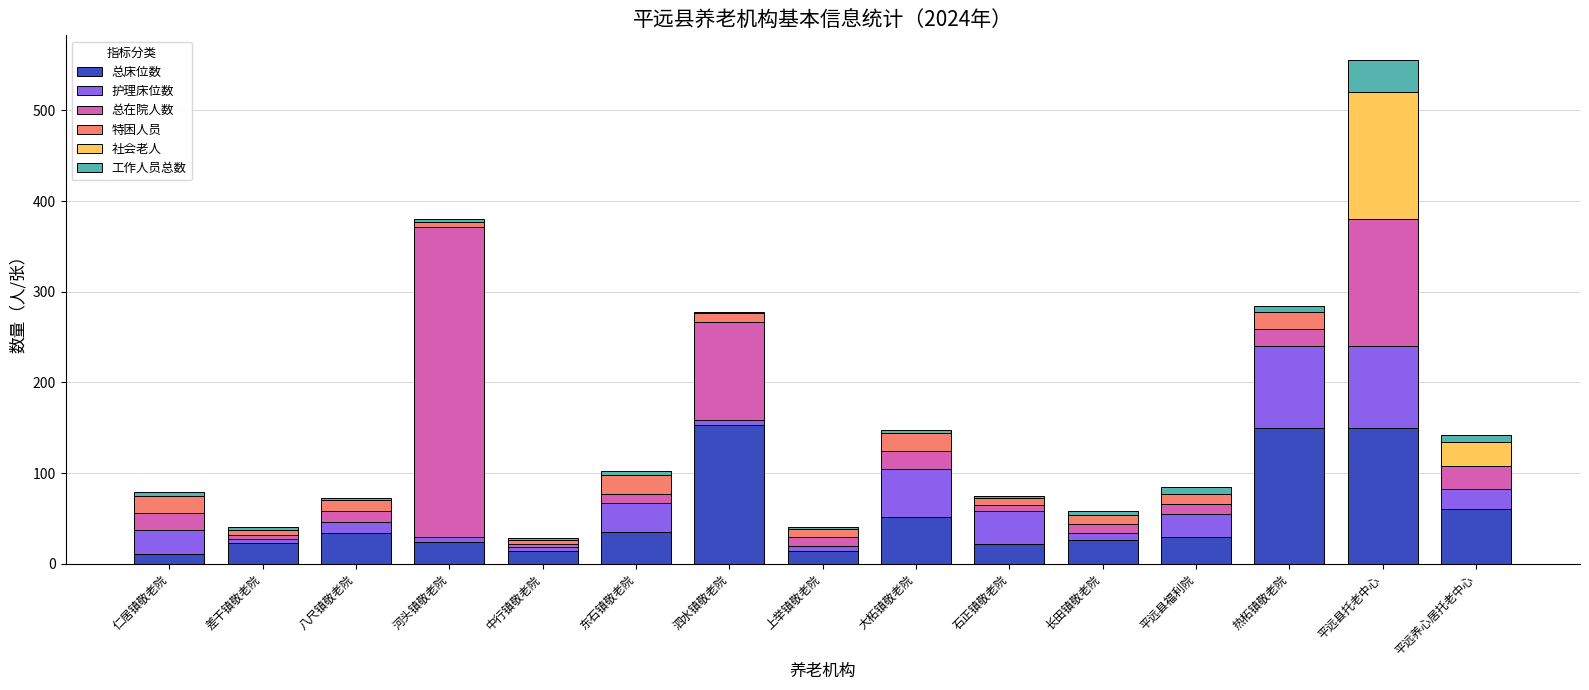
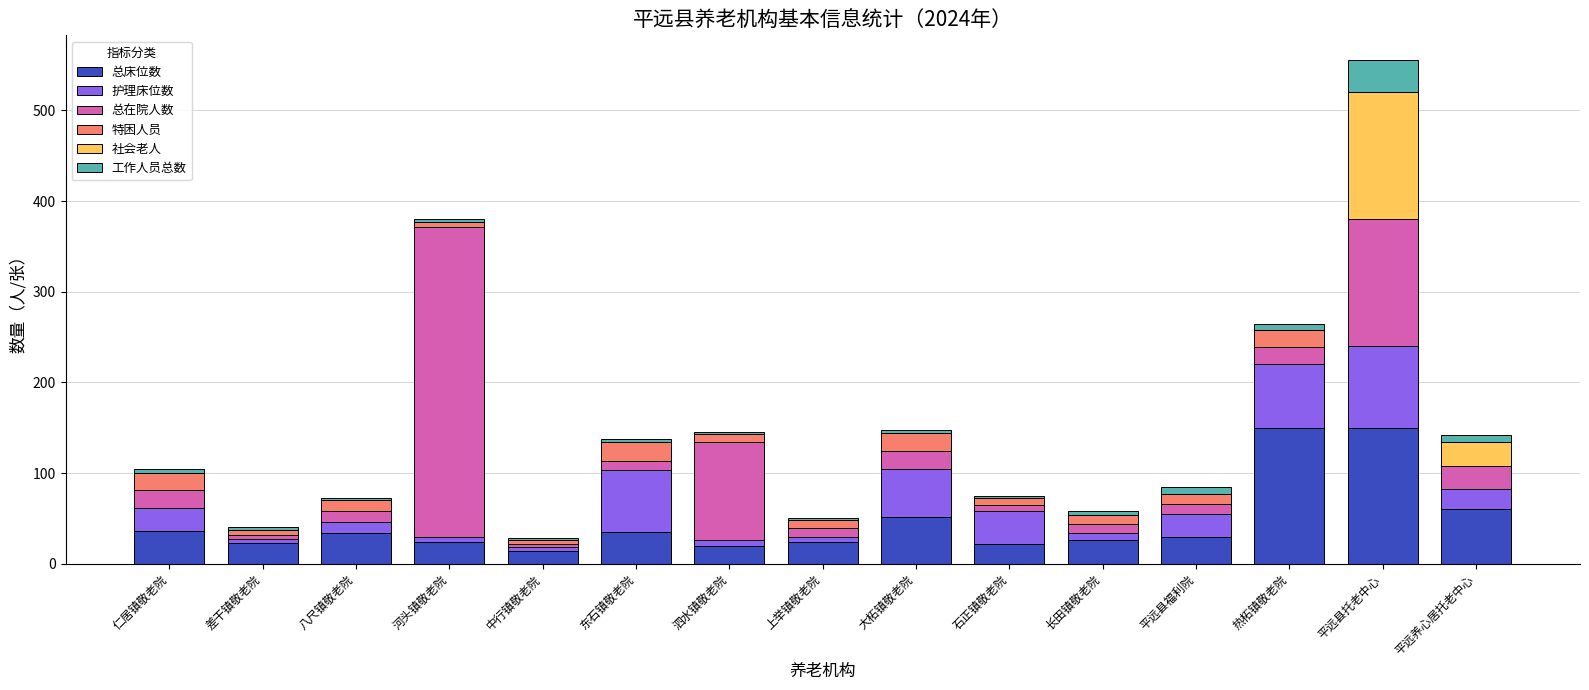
总床位数, 仁居镇敬老院: 10 -> 40
护理床位数, 东石镇敬老院: 30 -> 70
总床位数, 泗水镇敬老院: 150 -> 20
总床位数, 上举镇敬老院: 10 -> 20
护理床位数, 热柘镇敬老院: 90 -> 70
